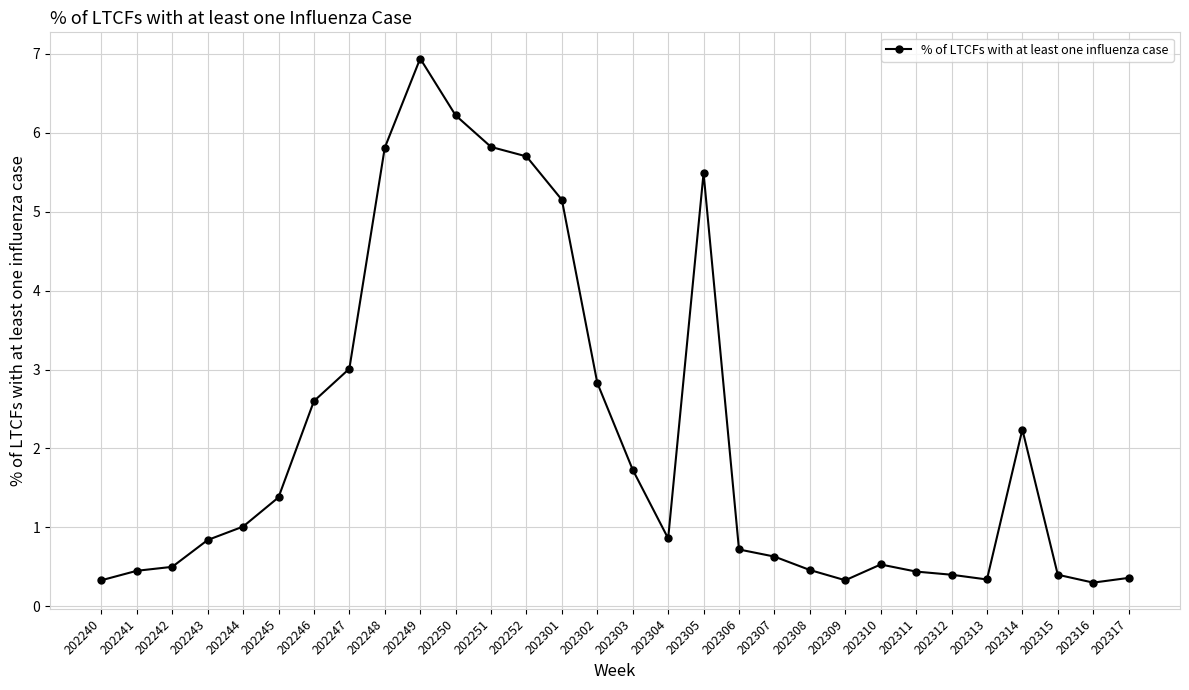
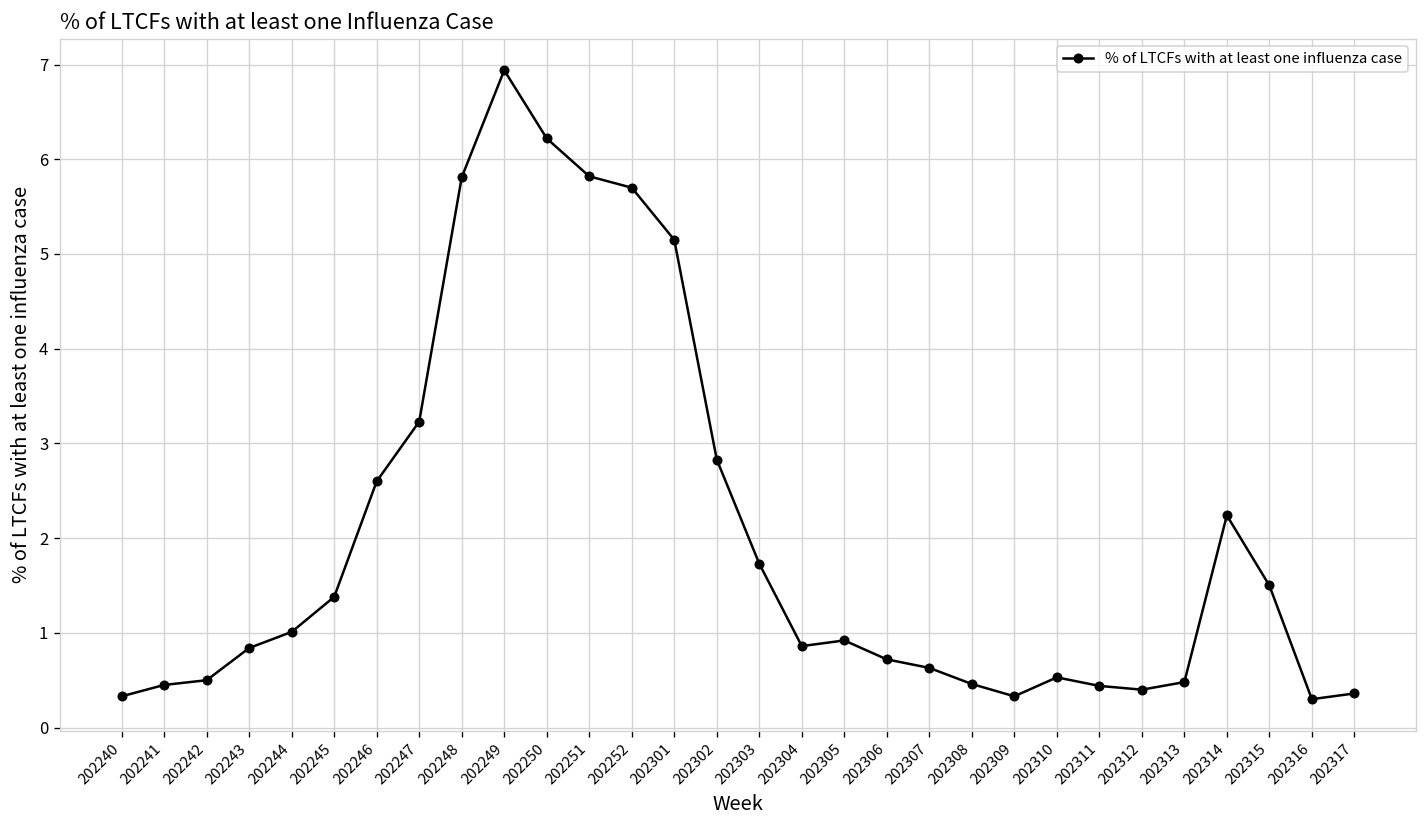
202247: 3.0 -> 3.2
202305: 5.5 -> 0.9
202313: 0.3 -> 0.5
202315: 0.4 -> 1.5
